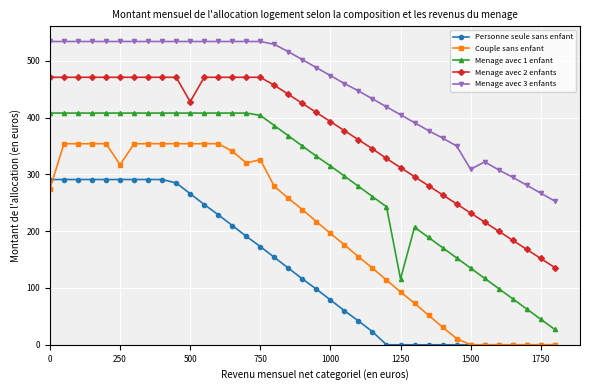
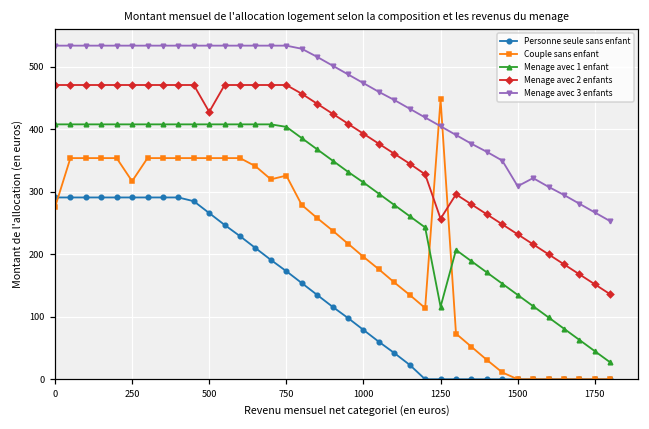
Couple sans enfant, 1250: 90 -> 450
Menage avec 2 enfants, 1250: 310 -> 260
